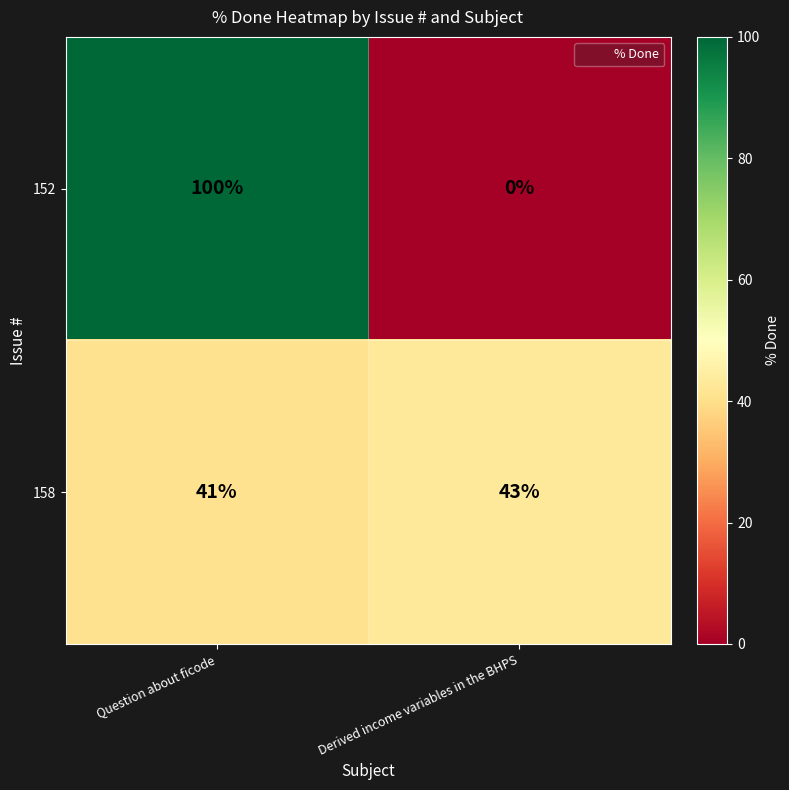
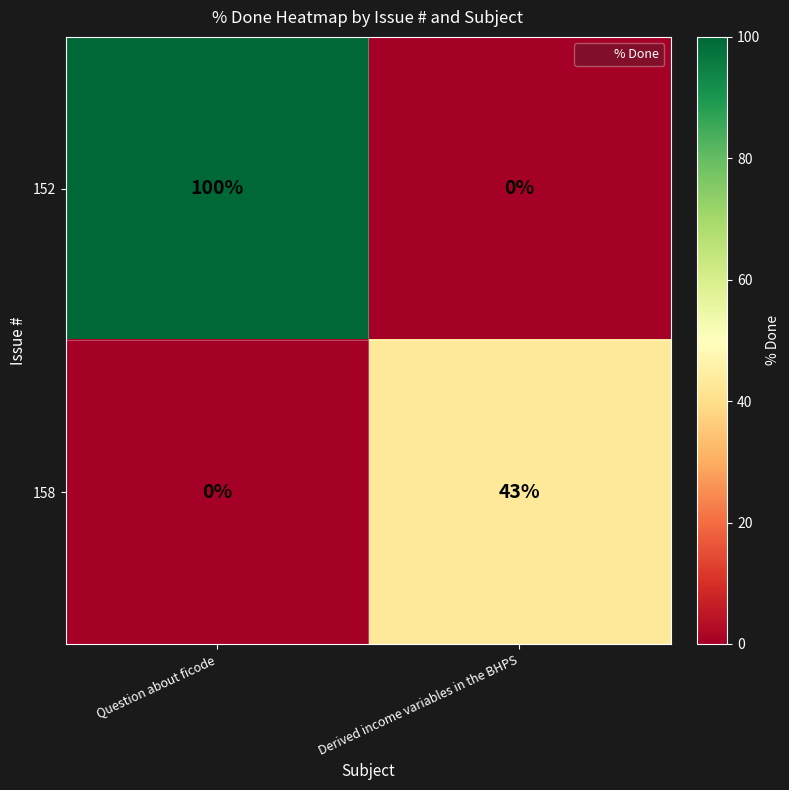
158, Question about ficode: 41% -> 0%
